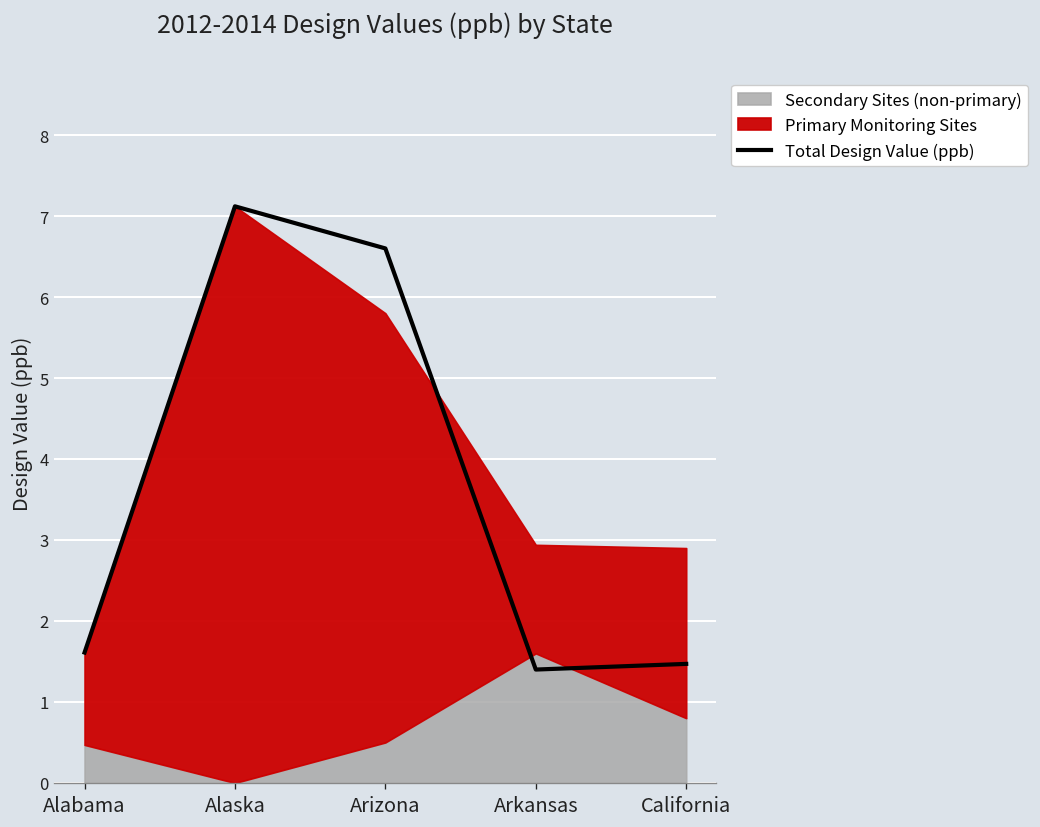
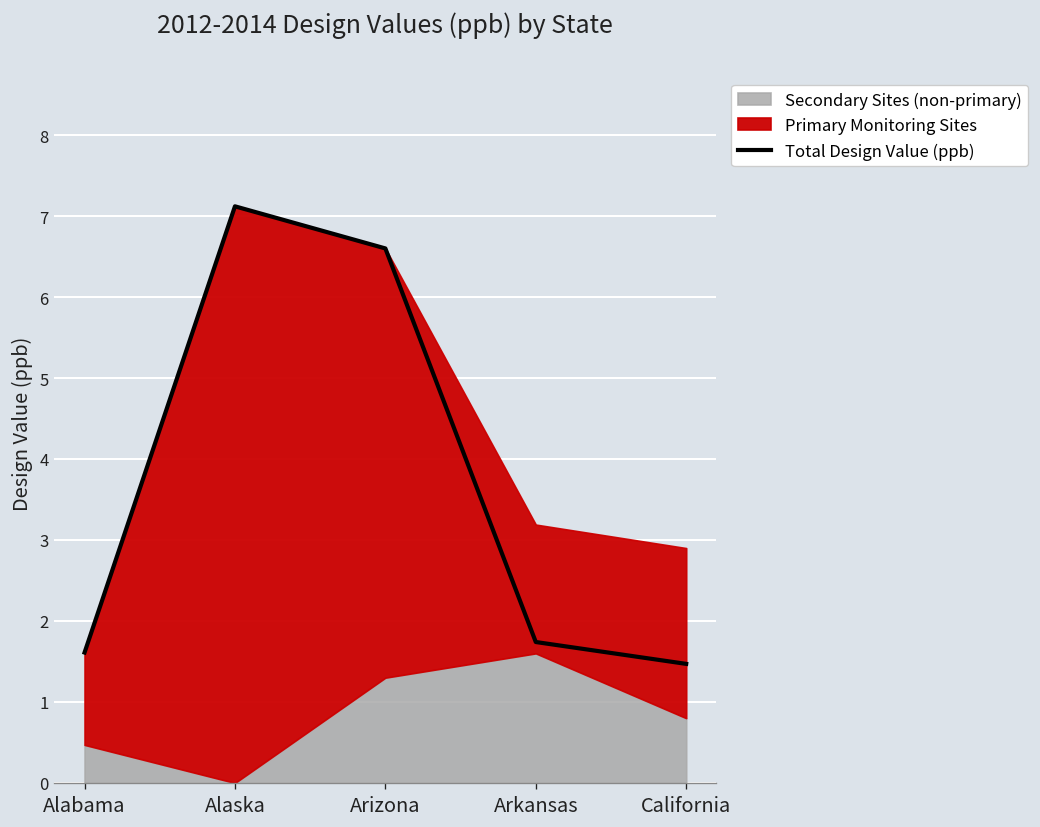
Secondary Sites (non-primary), Arizona: 0.5 -> 1.3
Total Design Value (ppb), Arkansas: 1.4 -> 1.7
Primary Monitoring Sites, Arkansas: 1.3 -> 1.6
